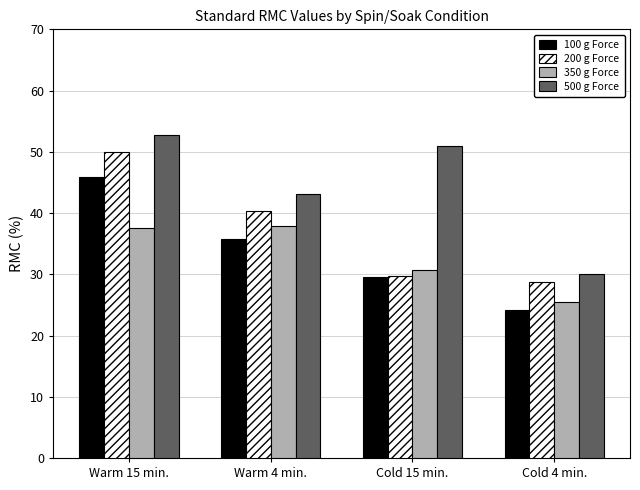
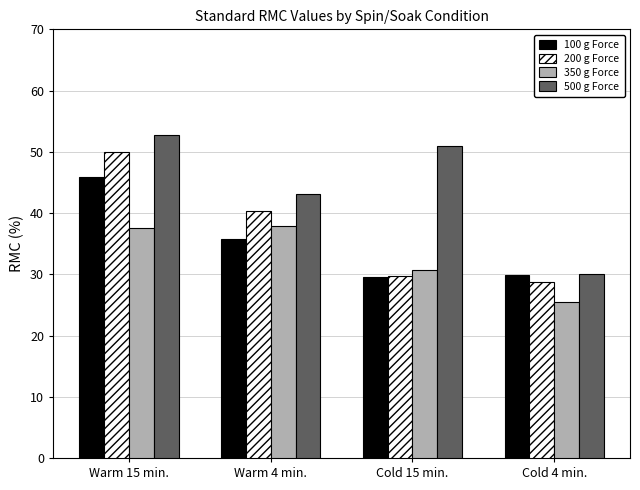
100 g Force, Cold 4 min.: 24 -> 30
